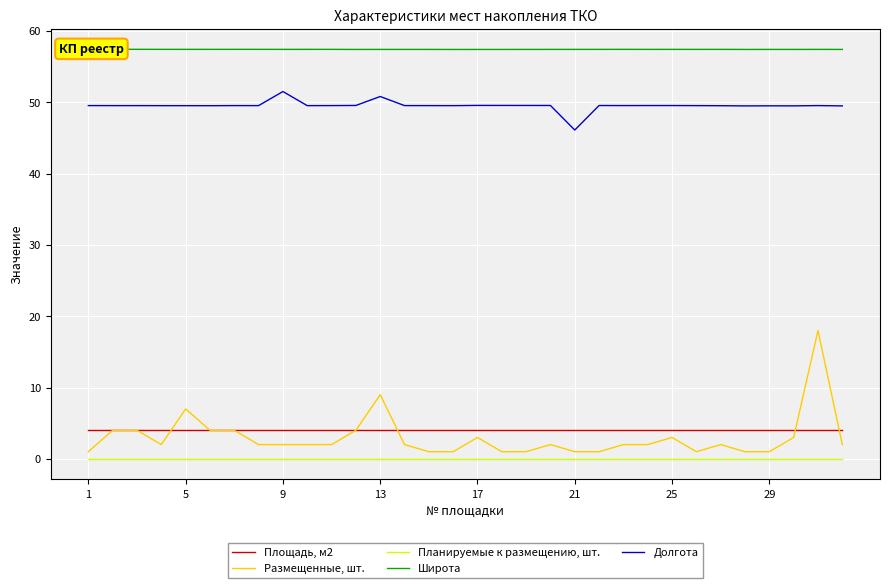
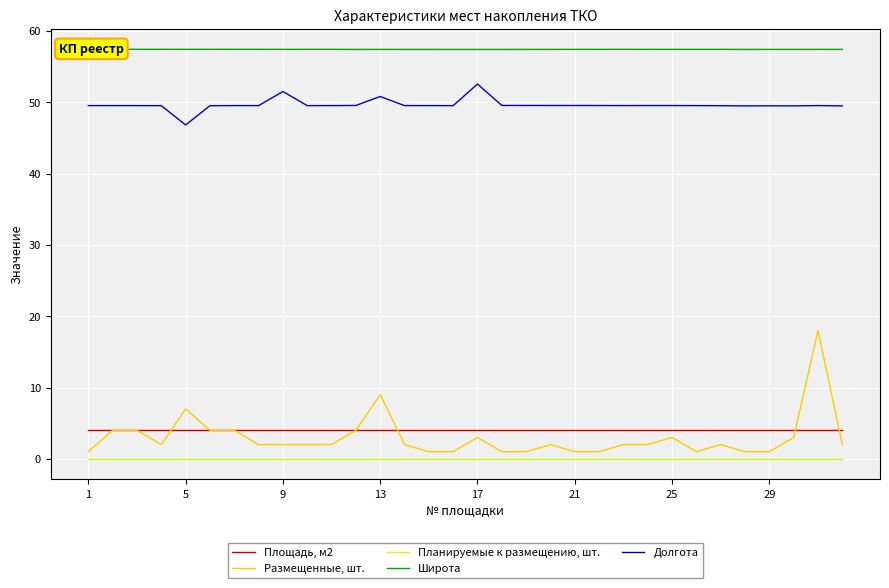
Долгота, 5: 50 -> 47
Долгота, 17: 50 -> 53
Долгота, 21: 46 -> 50
